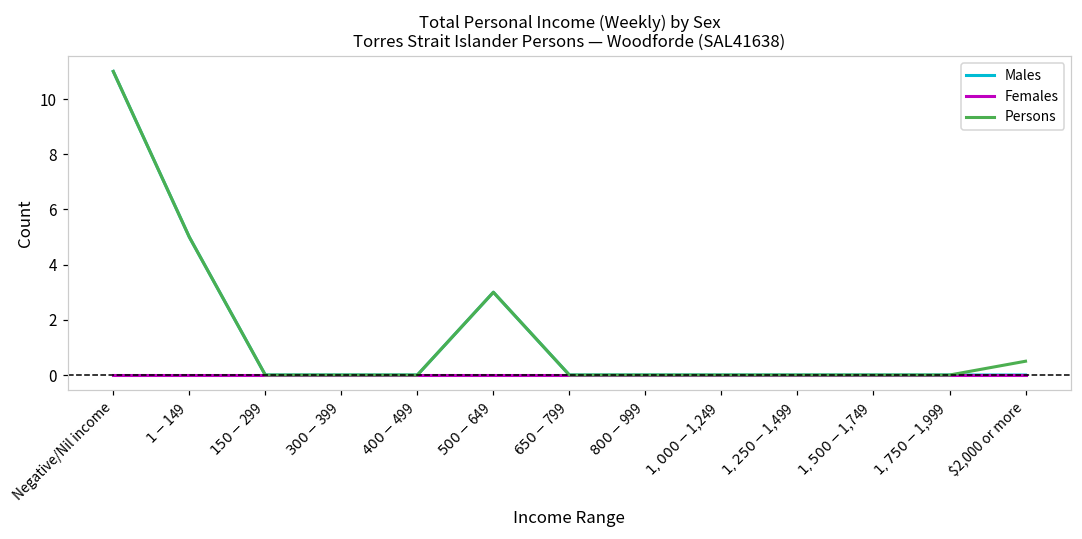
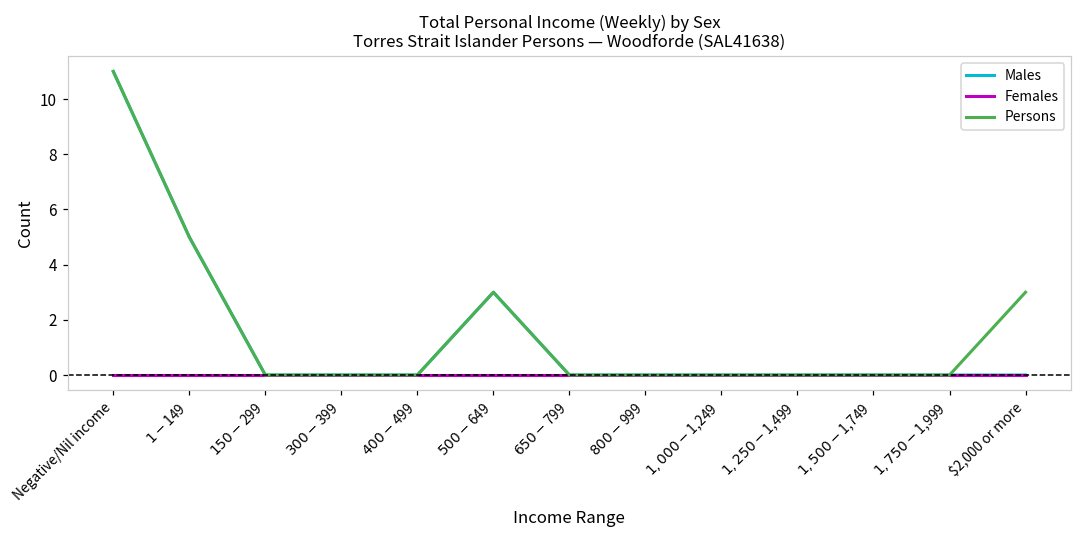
Persons, $2,000 or more: 0.5 -> 3.0
